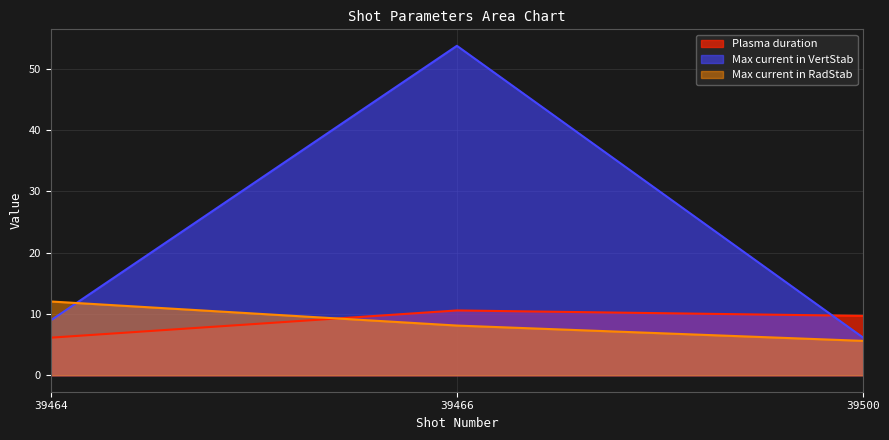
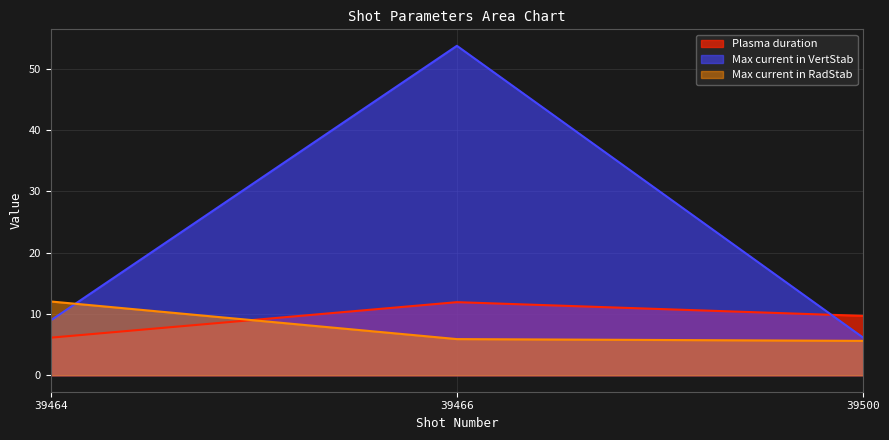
Plasma duration, 39466: 11 -> 12
Max current in RadStab, 39466: 8 -> 6
